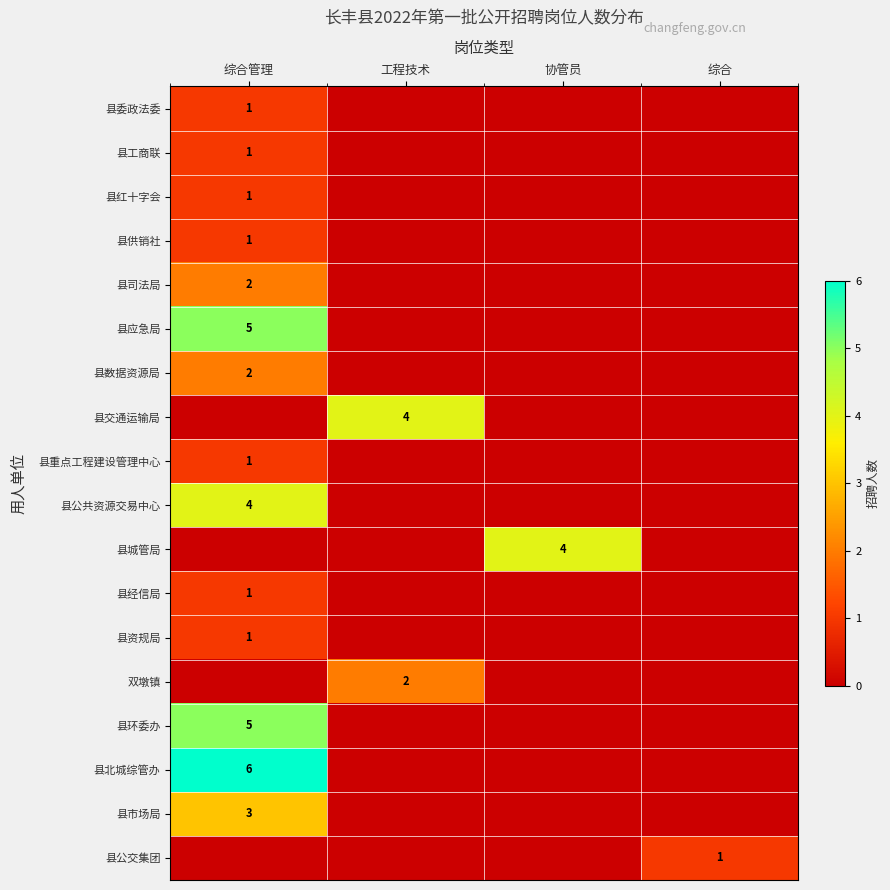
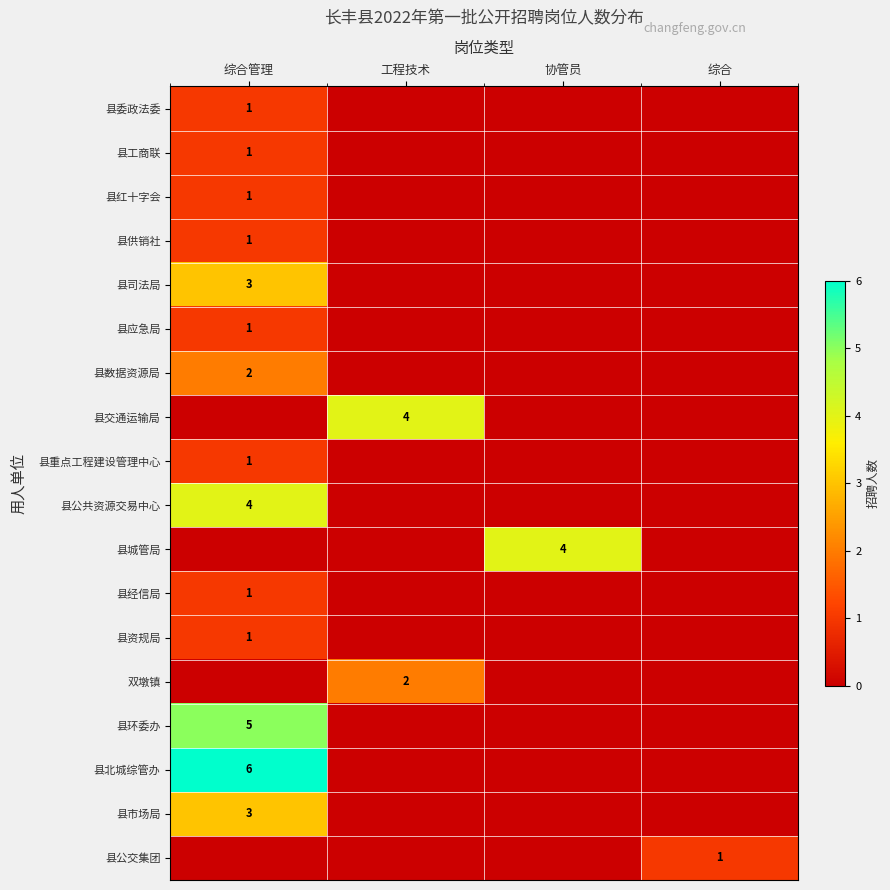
县司法局, 综合管理: 2 -> 3
县应急局, 综合管理: 5 -> 1
